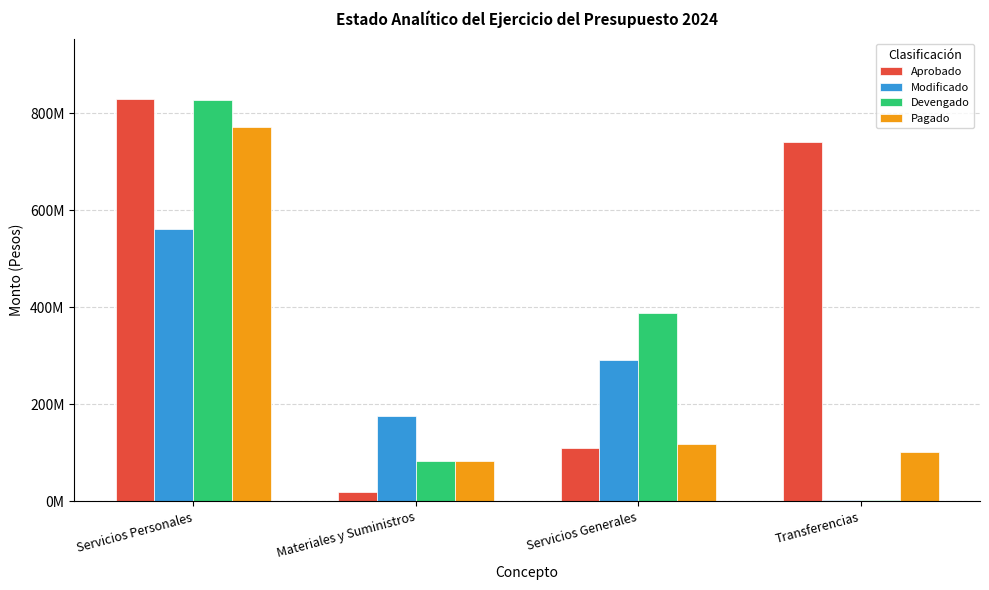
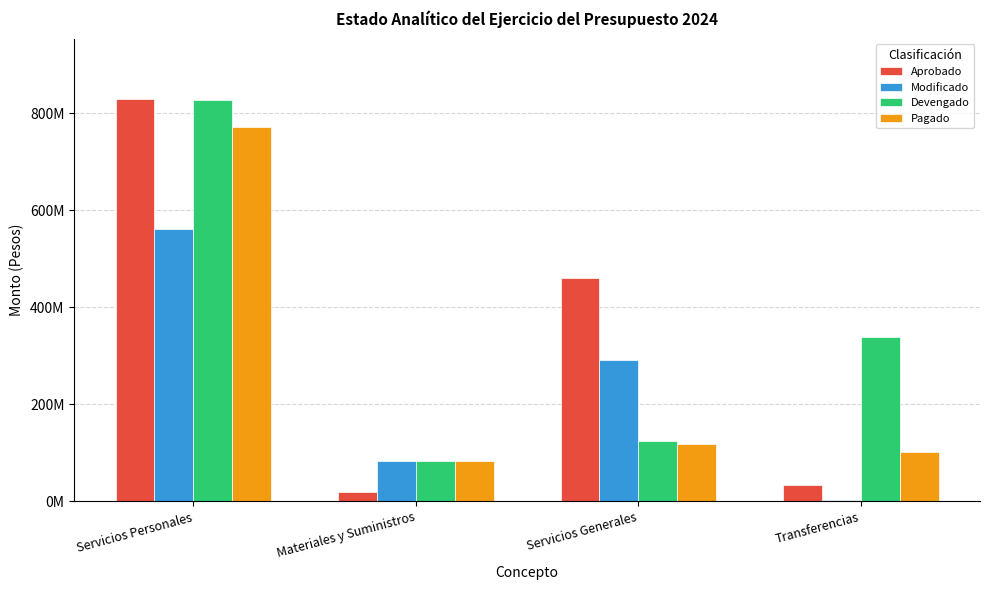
Modificado, Materiales y Suministros: 170000000 -> 80000000
Aprobado, Servicios Generales: 110000000 -> 460000000
Devengado, Servicios Generales: 390000000 -> 120000000
Aprobado, Transferencias: 740000000 -> 30000000
Devengado, Transferencias: 0 -> 340000000
